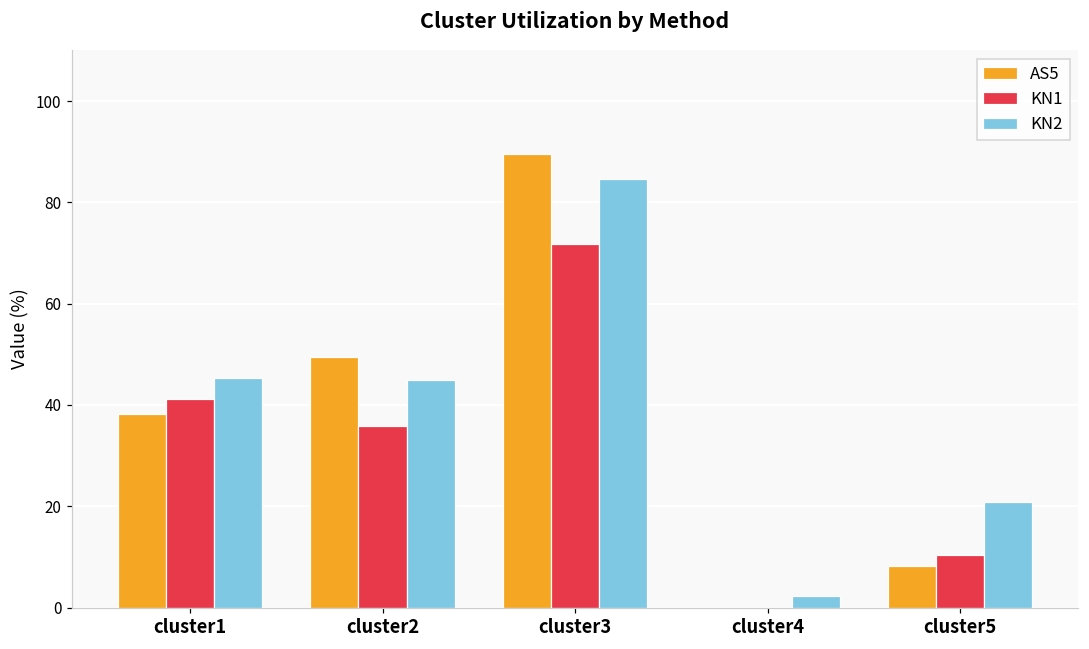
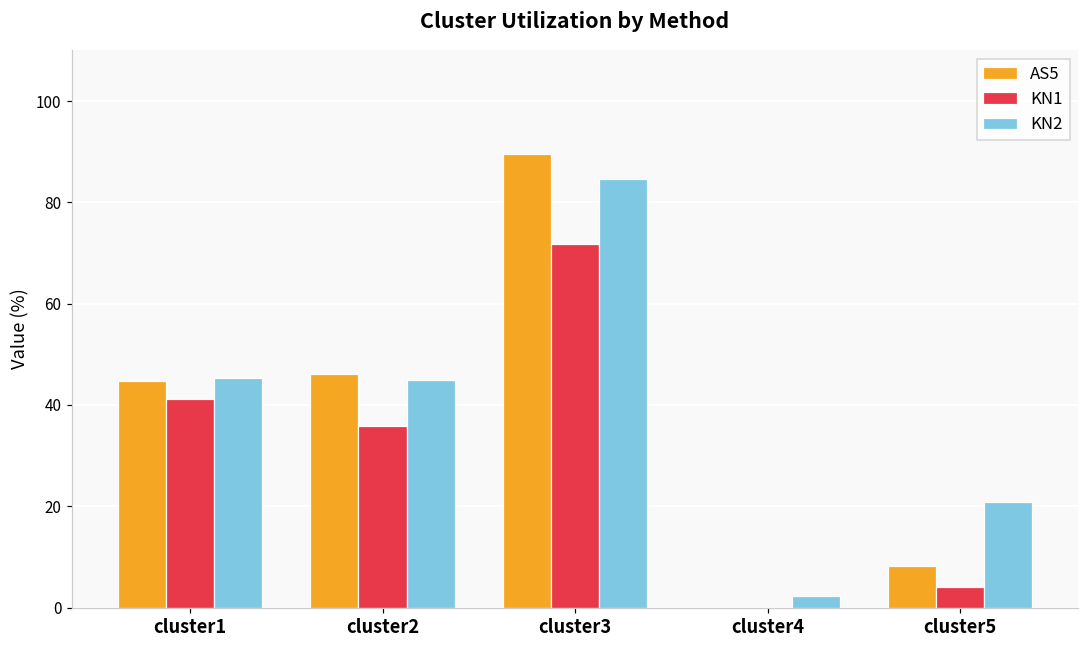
AS5, cluster1: 38 -> 45
AS5, cluster2: 49 -> 46
KN1, cluster5: 10 -> 4
